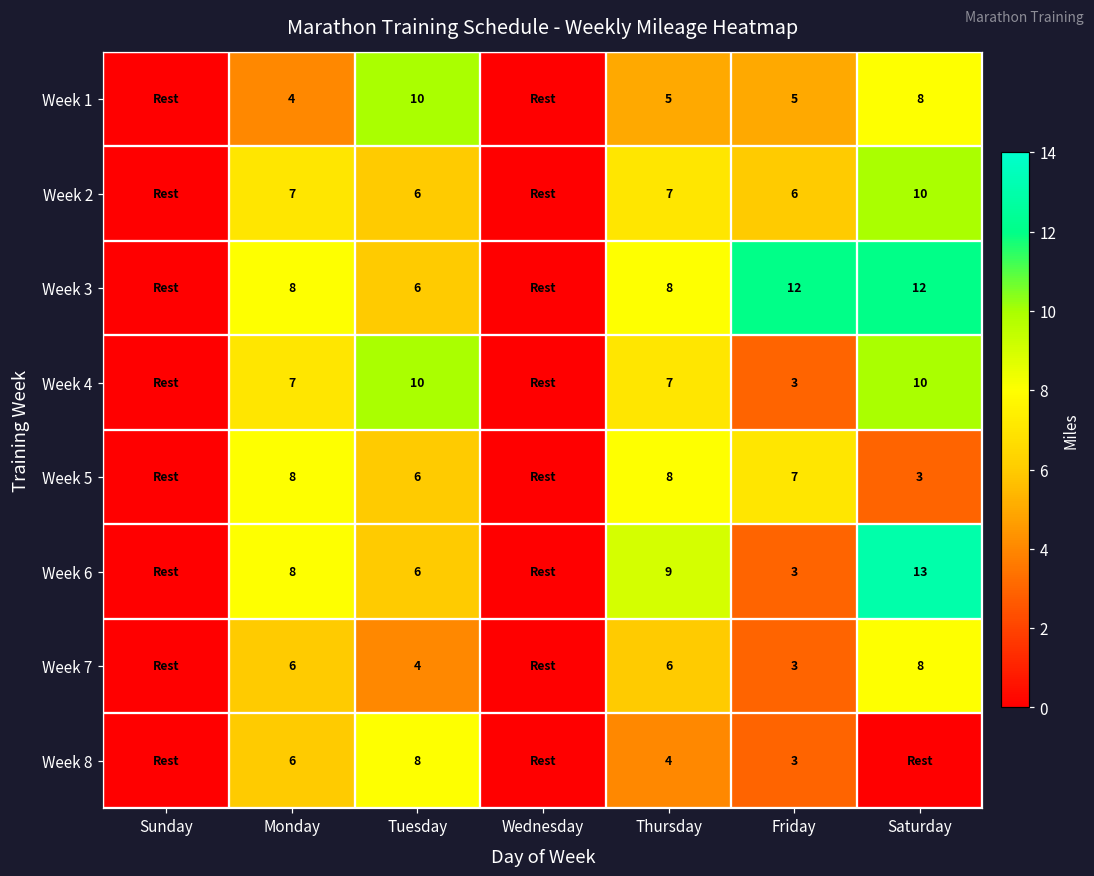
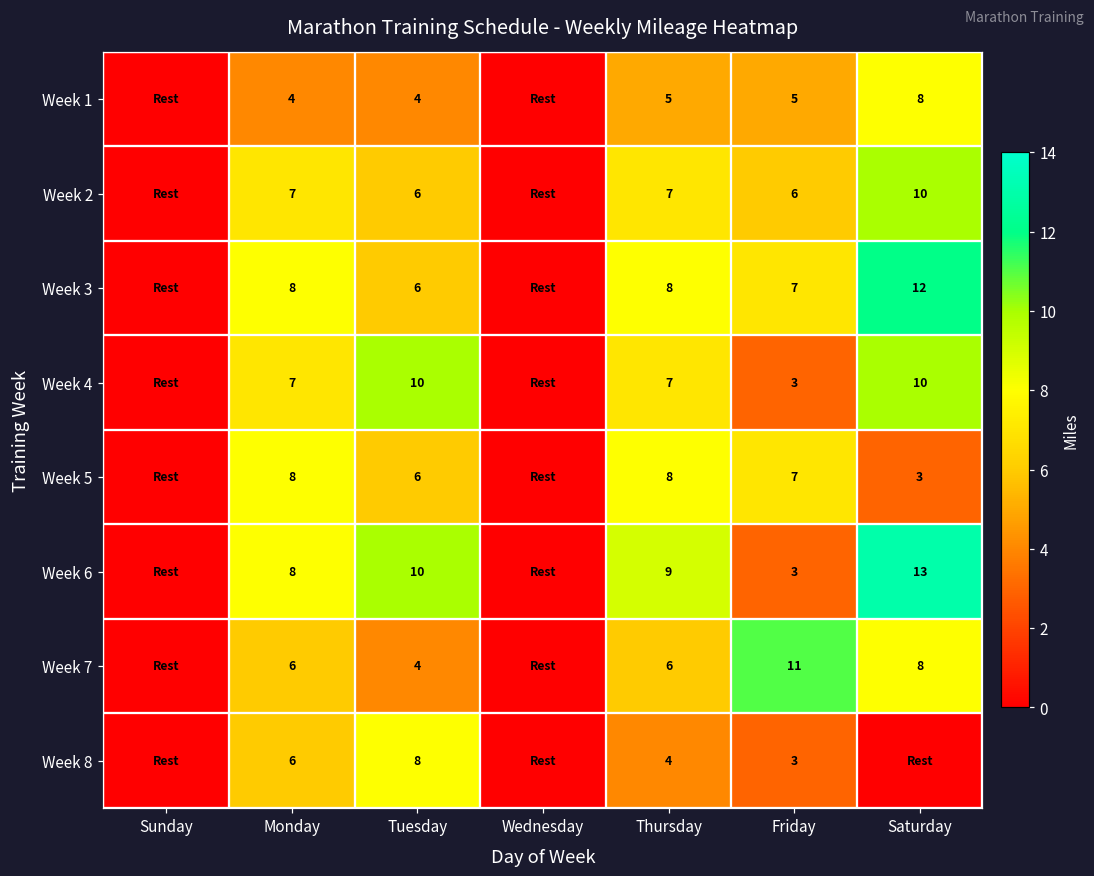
Week 1, Tuesday: 10 -> 4
Week 3, Friday: 12 -> 7
Week 6, Tuesday: 6 -> 10
Week 7, Friday: 3 -> 11
